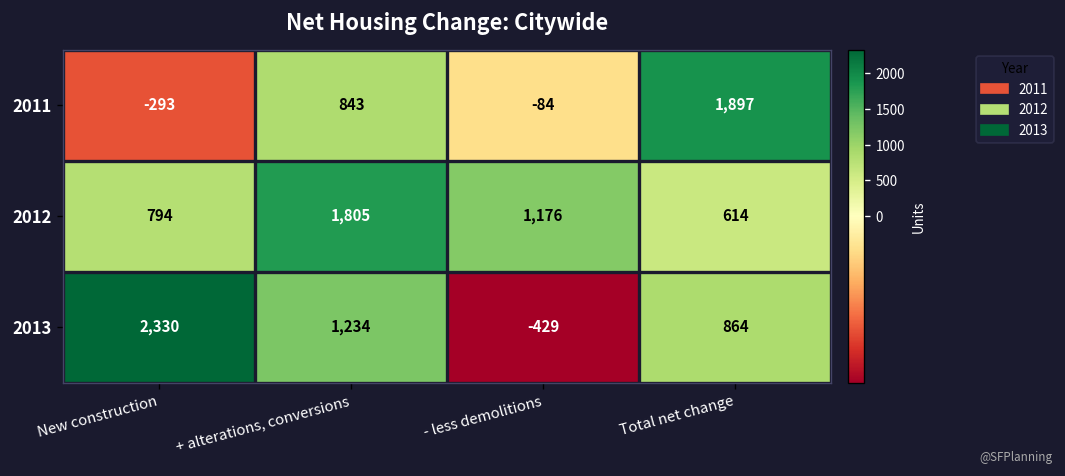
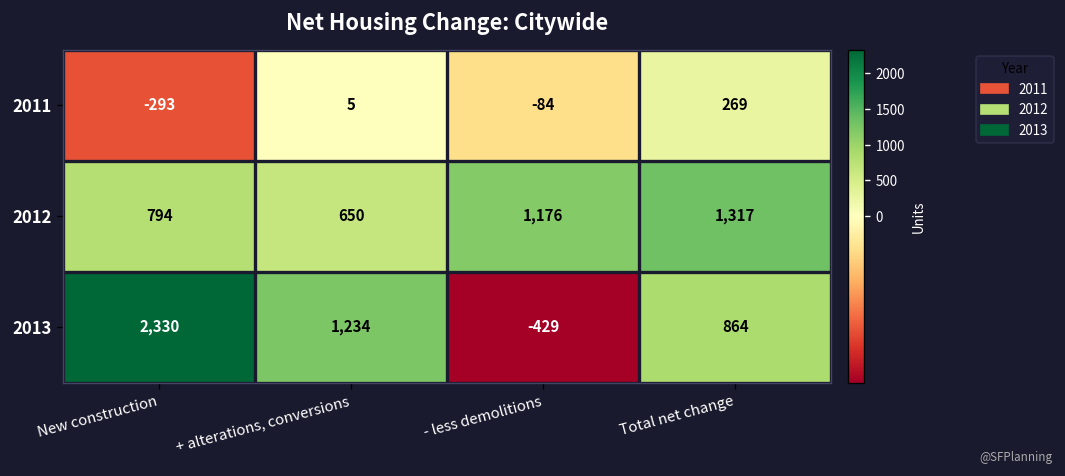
2011, + alterations, conversions: 843 -> 5
2011, Total net change: 1,897 -> 269
2012, + alterations, conversions: 1,805 -> 650
2012, Total net change: 614 -> 1,317
